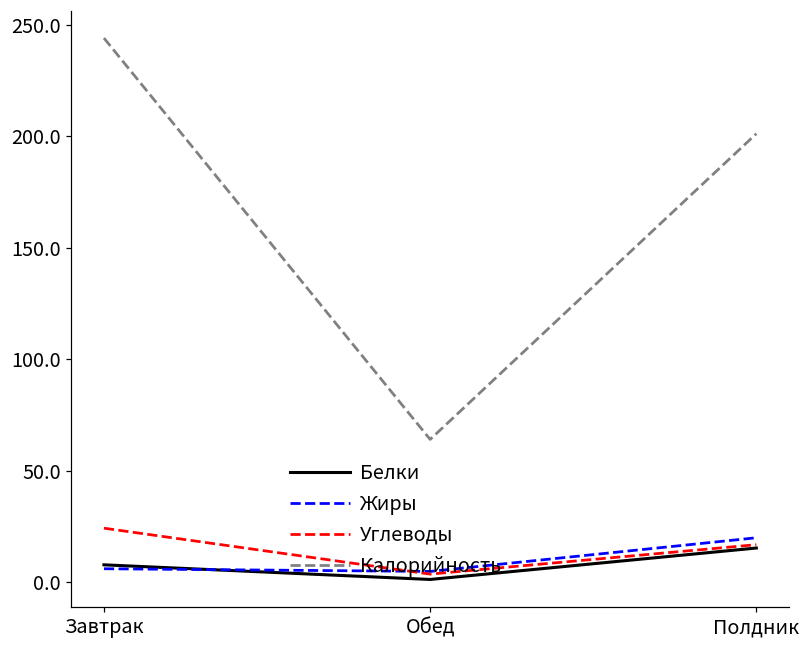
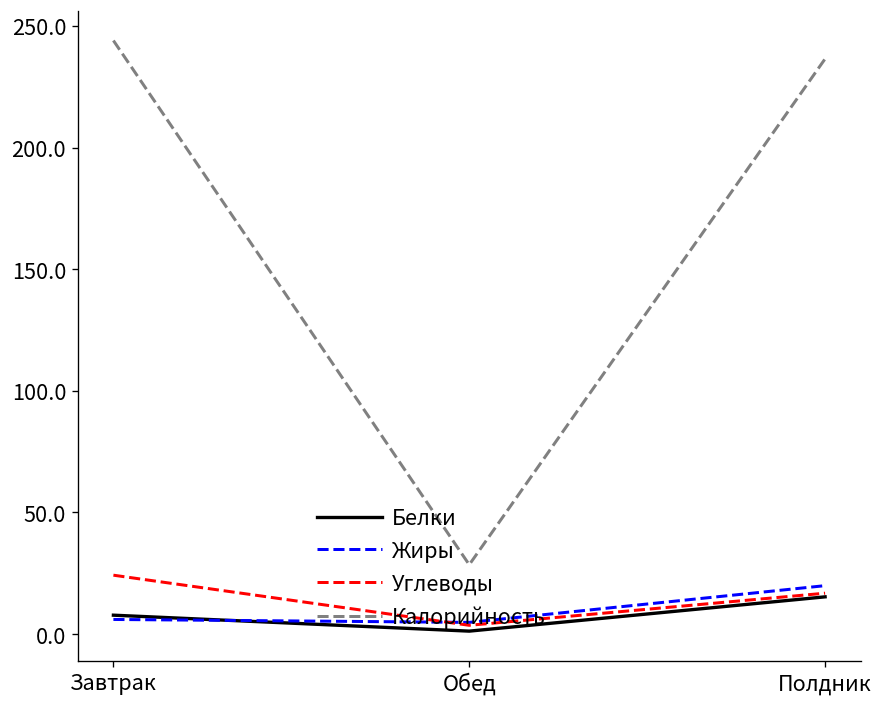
Калорийность, Обед: 64 -> 29
Калорийность, Полдник: 201 -> 236
